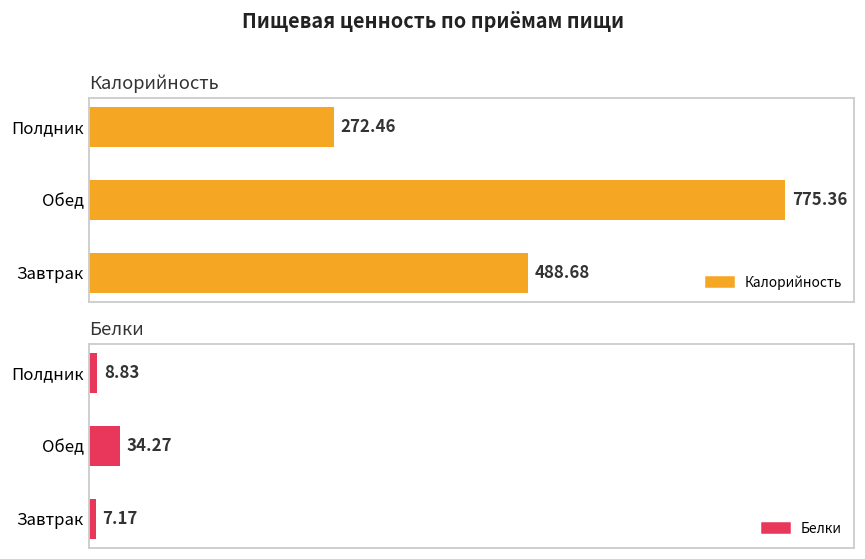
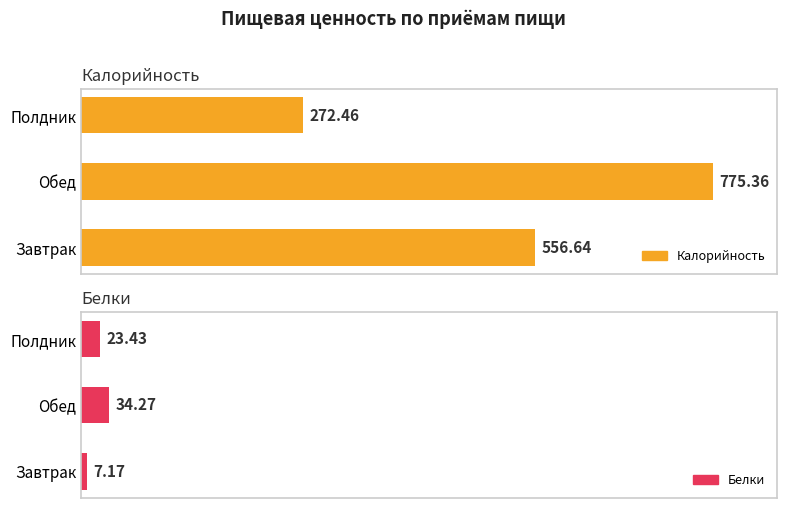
Калорийность, Завтрак: 488.68 -> 556.64
Белки, Полдник: 8.83 -> 23.43
